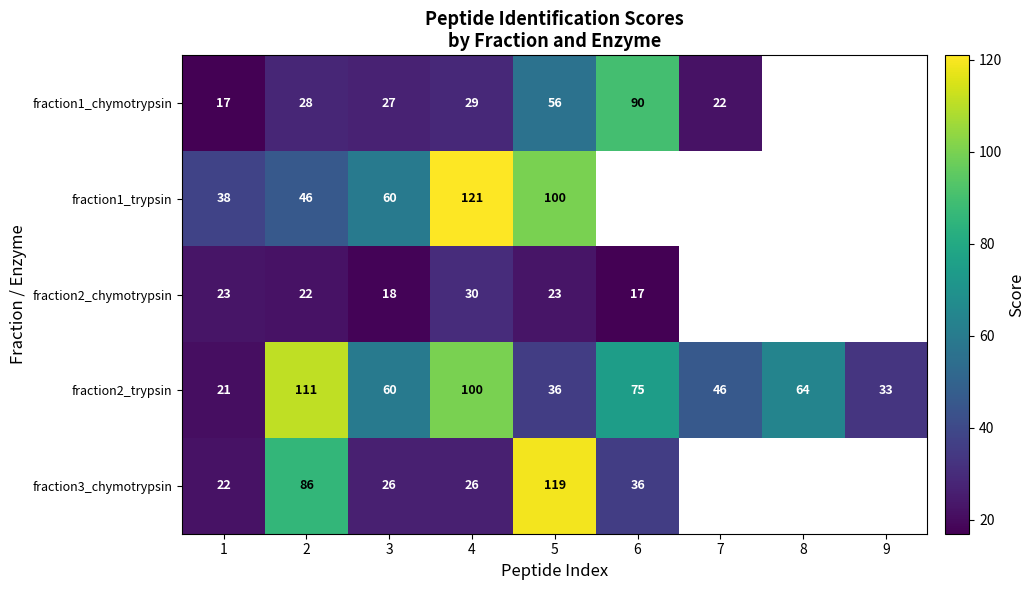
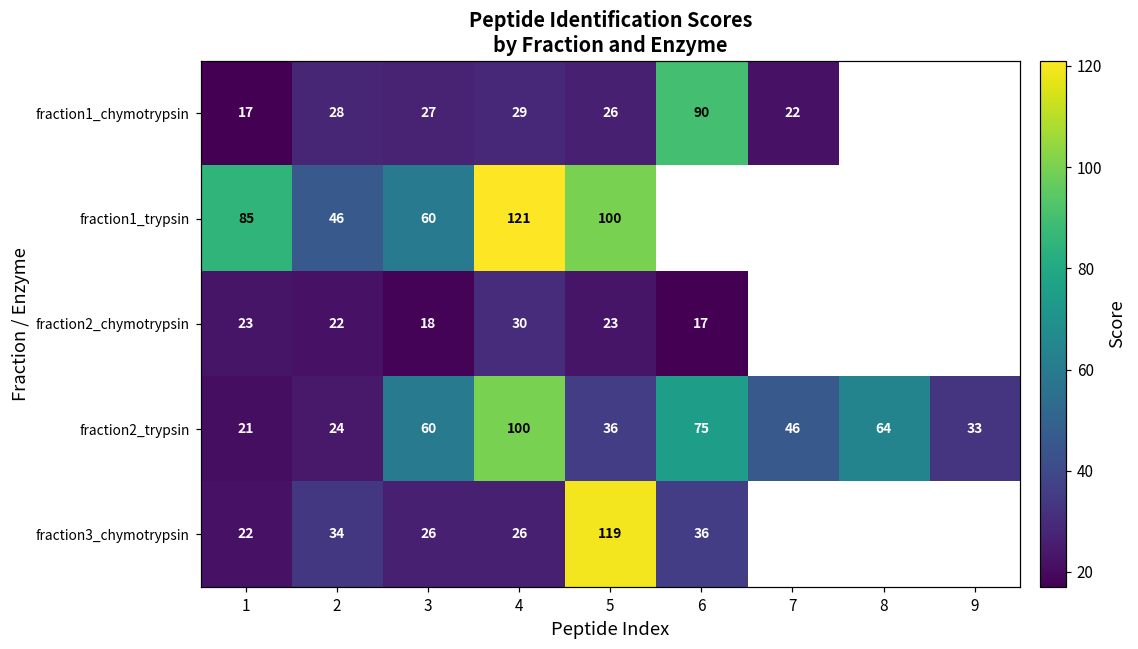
fraction1_chymotrypsin, 5: 56 -> 26
fraction1_trypsin, 1: 38 -> 85
fraction2_trypsin, 2: 111 -> 24
fraction3_chymotrypsin, 2: 86 -> 34
